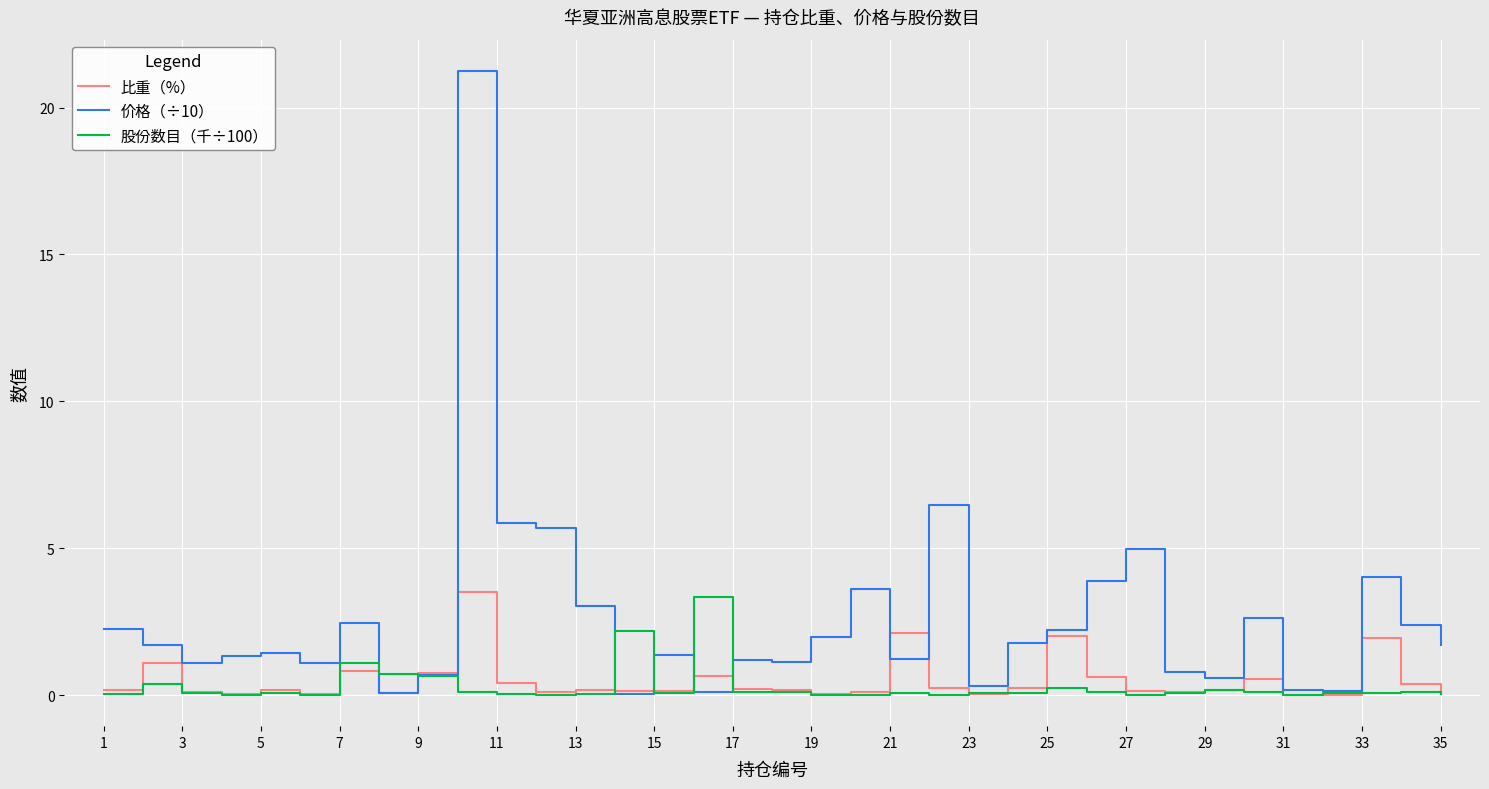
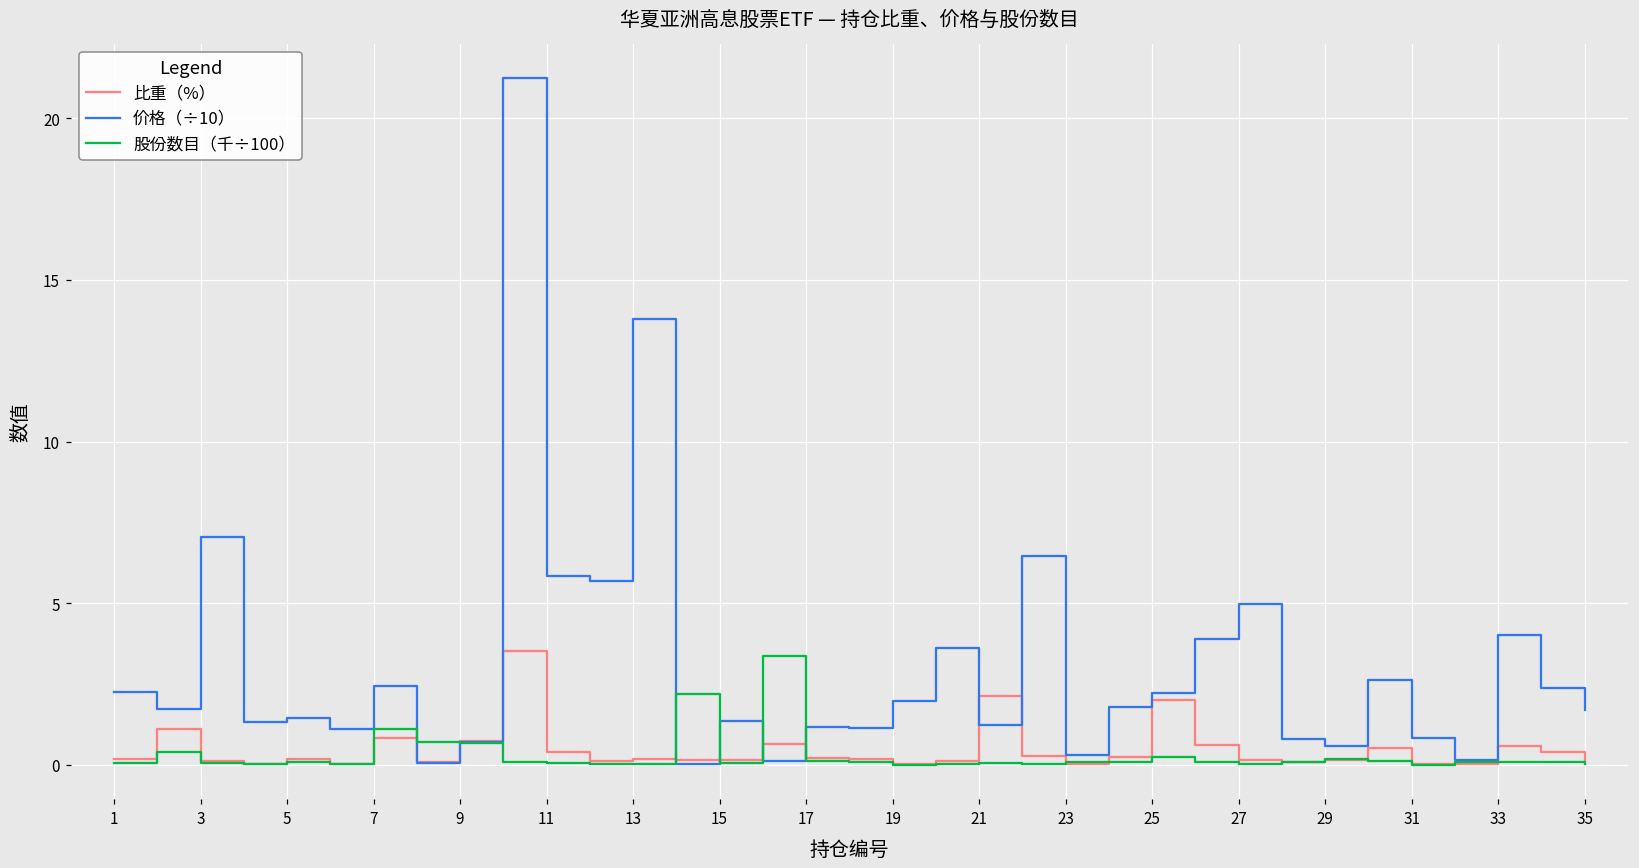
价格（÷10）, 3: 1.1 -> 7.0
价格（÷10）, 13: 3.0 -> 13.8
价格（÷10）, 31: 0.2 -> 0.8
比重（%）, 33: 2.0 -> 0.6
